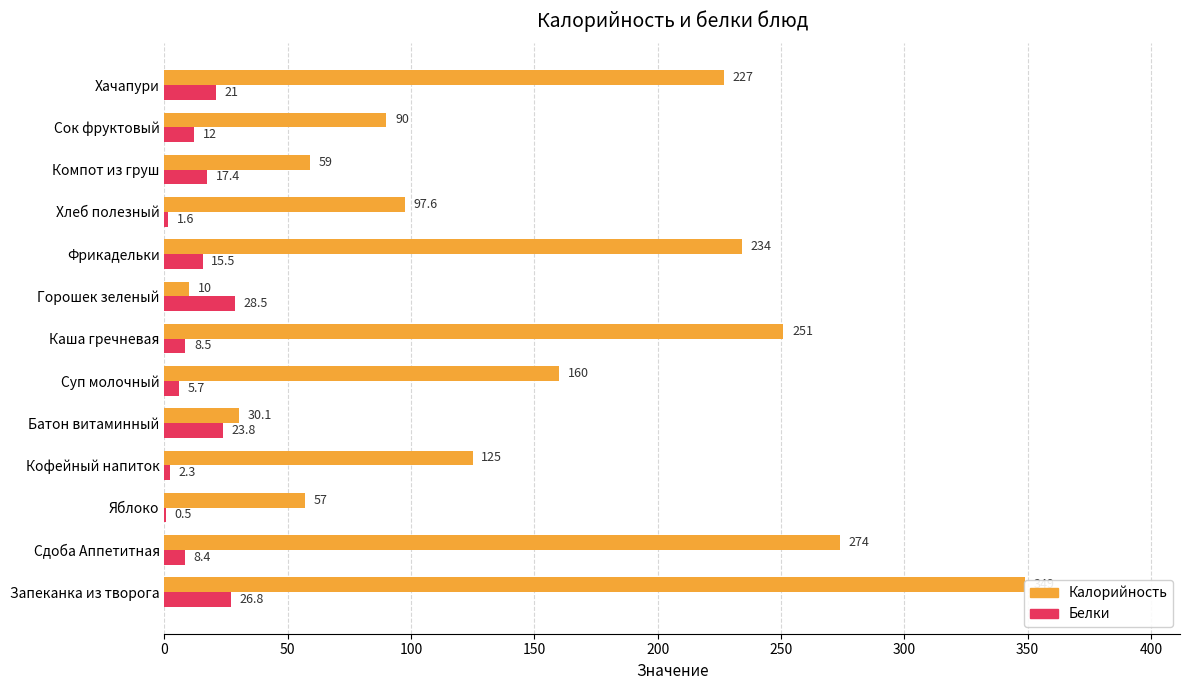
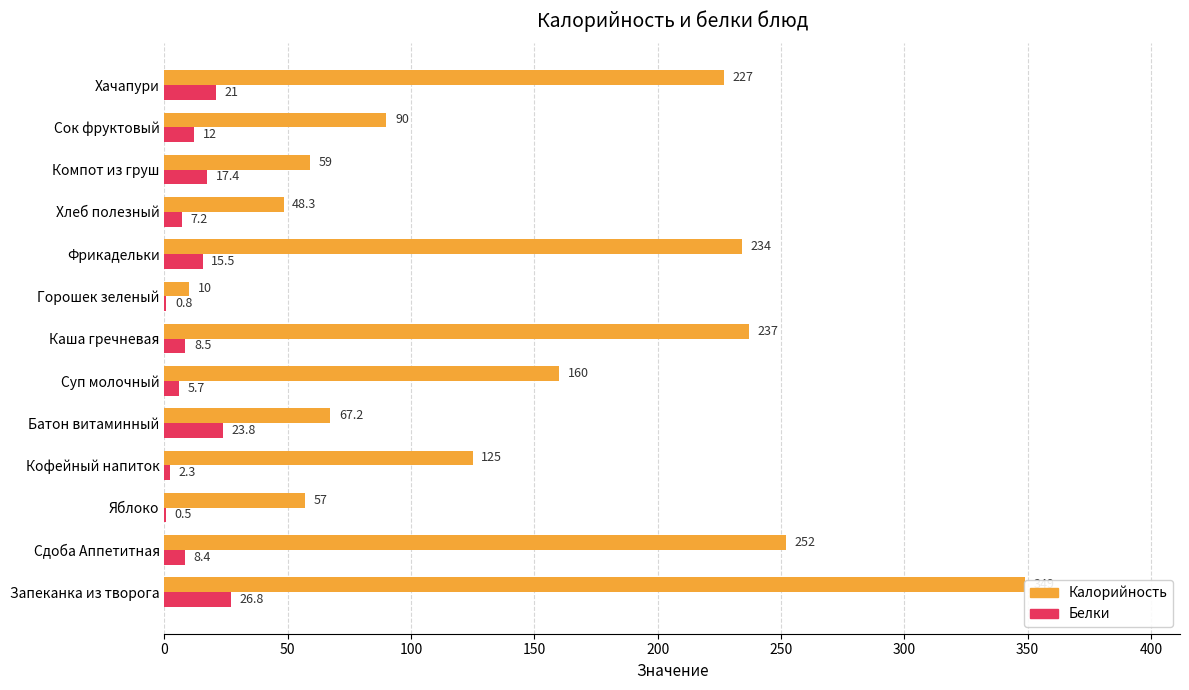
Калорийность, Хлеб полезный: 97.6 -> 48.3
Белки, Хлеб полезный: 1.6 -> 7.2
Белки, Горошек зеленый: 28.5 -> 0.8
Калорийность, Каша гречневая: 251 -> 237
Калорийность, Батон витаминный: 30.1 -> 67.2
Калорийность, Сдоба Аппетитная: 274 -> 252
